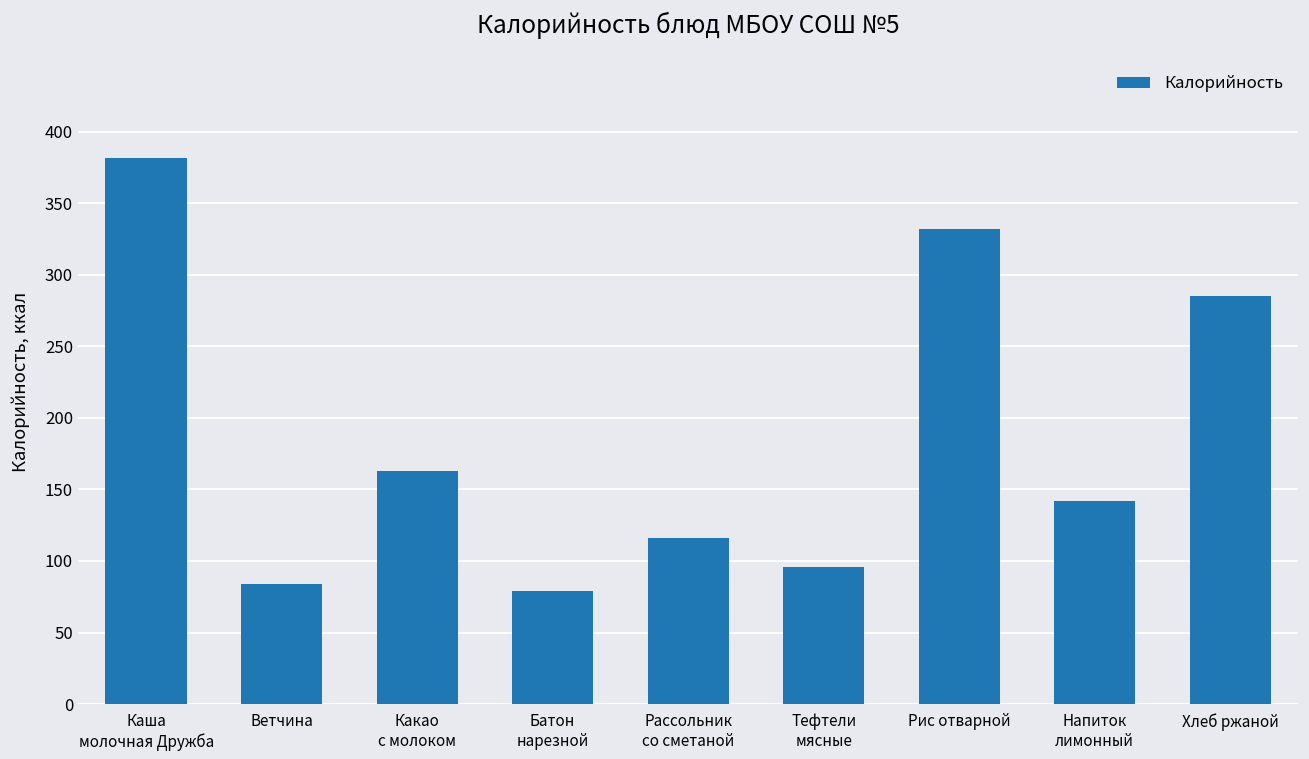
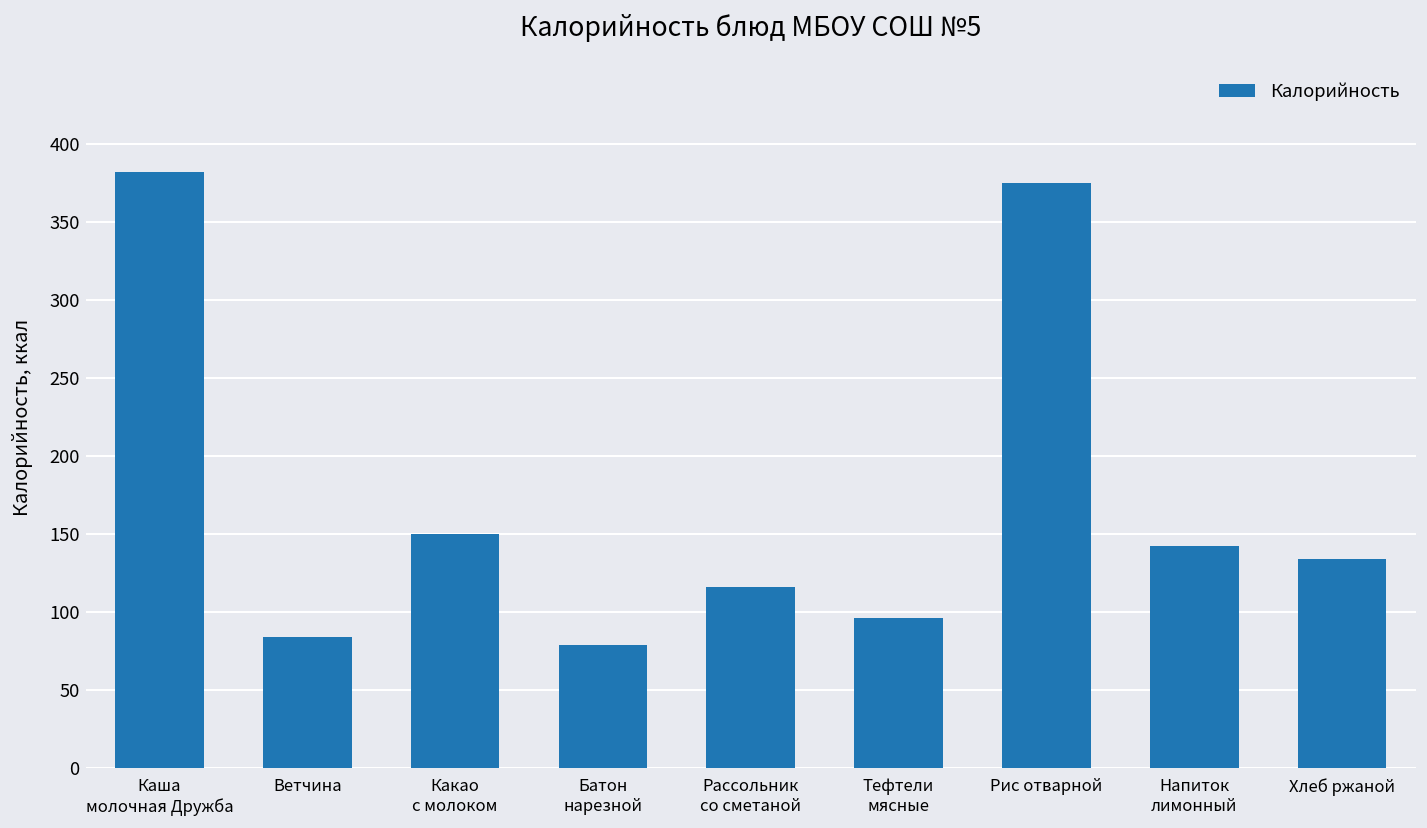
Какао с молоком: 163 -> 150
Рис отварной: 332 -> 375
Хлеб ржаной: 285 -> 134
